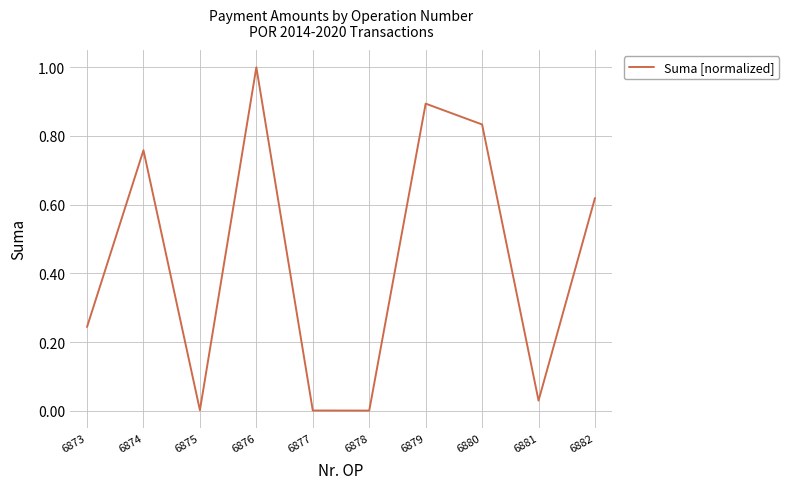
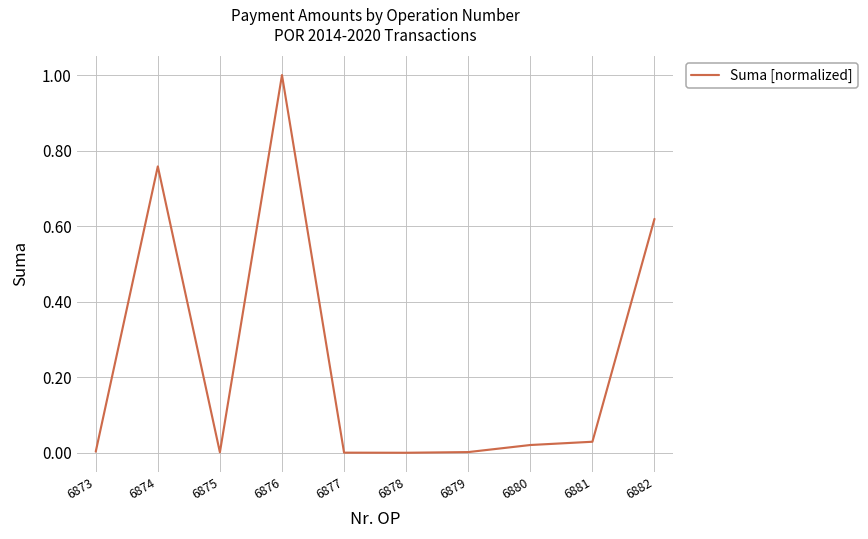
6873: 0.24 -> 0.00
6879: 0.89 -> 0.00
6880: 0.83 -> 0.02
